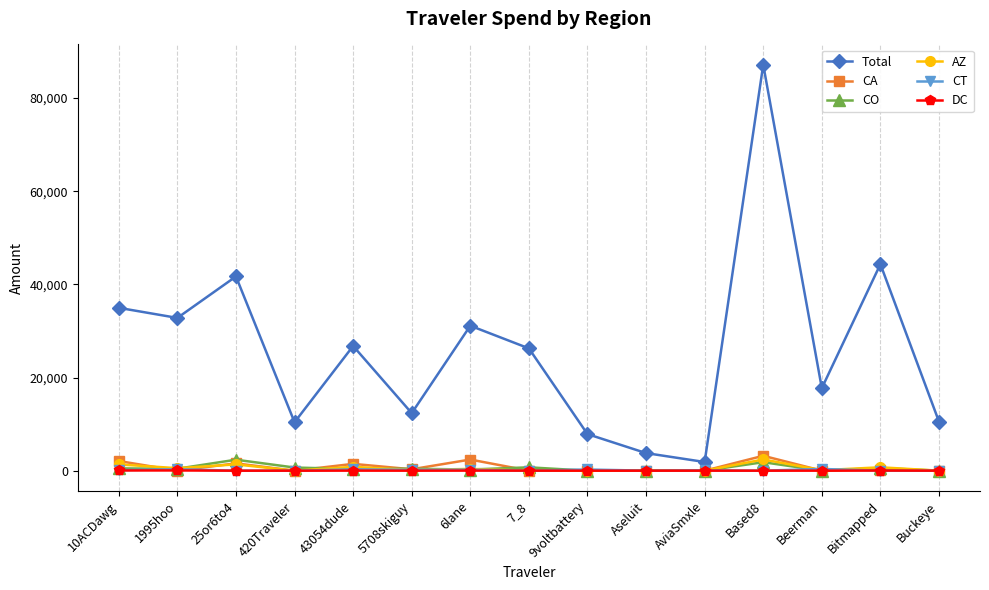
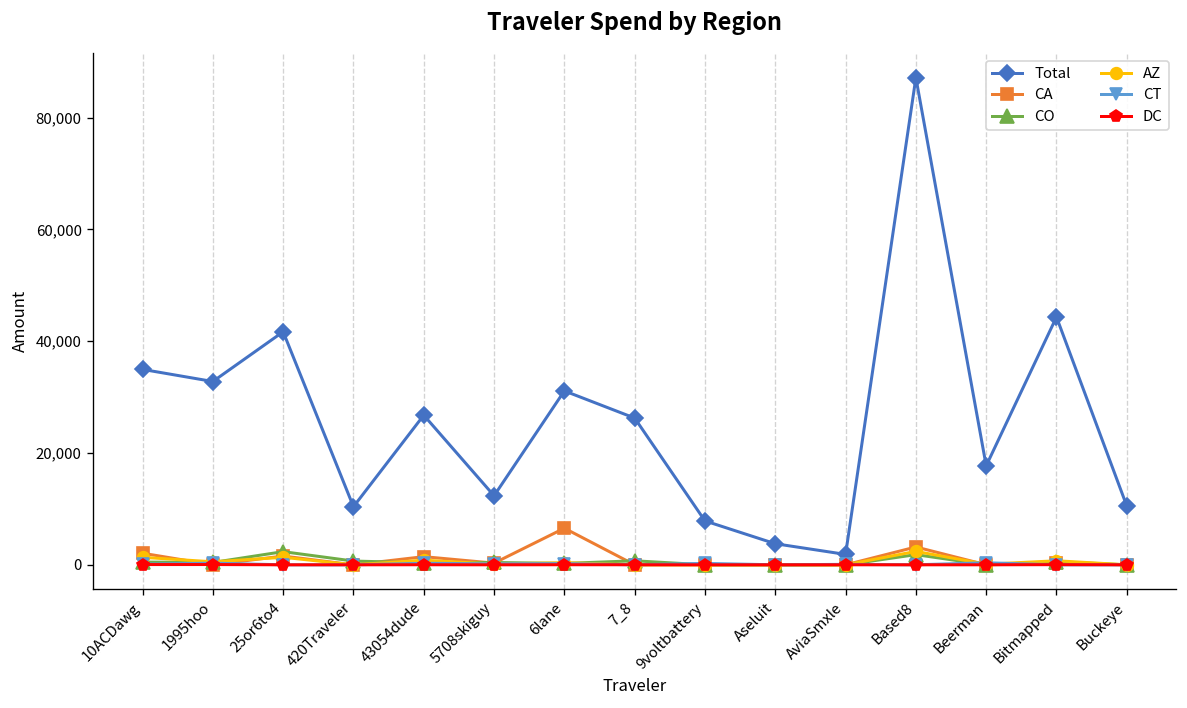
CA, 6lane: 2,000 -> 7,000
